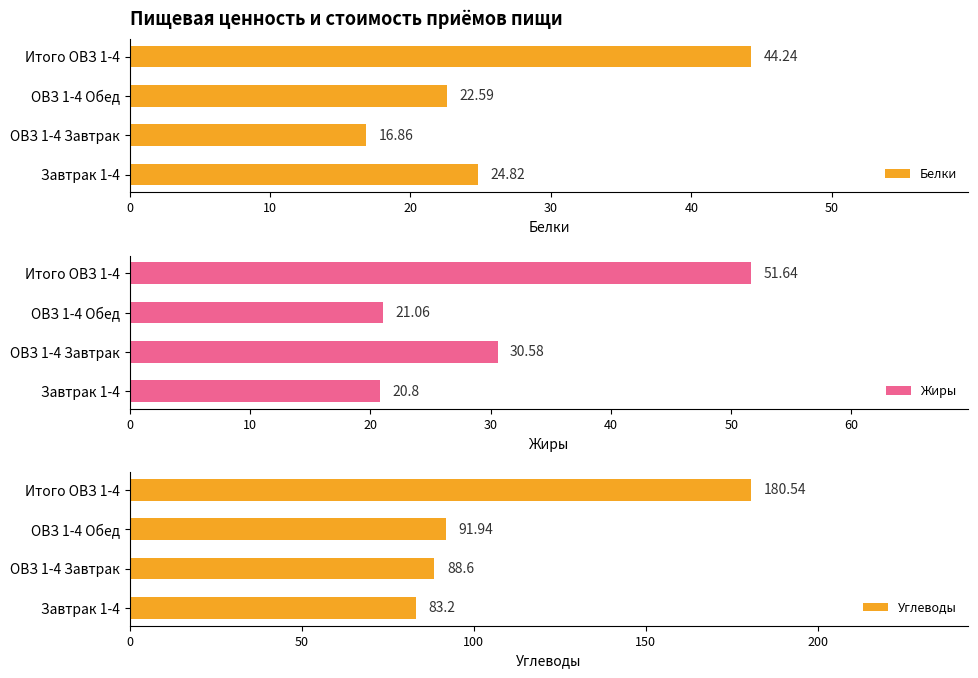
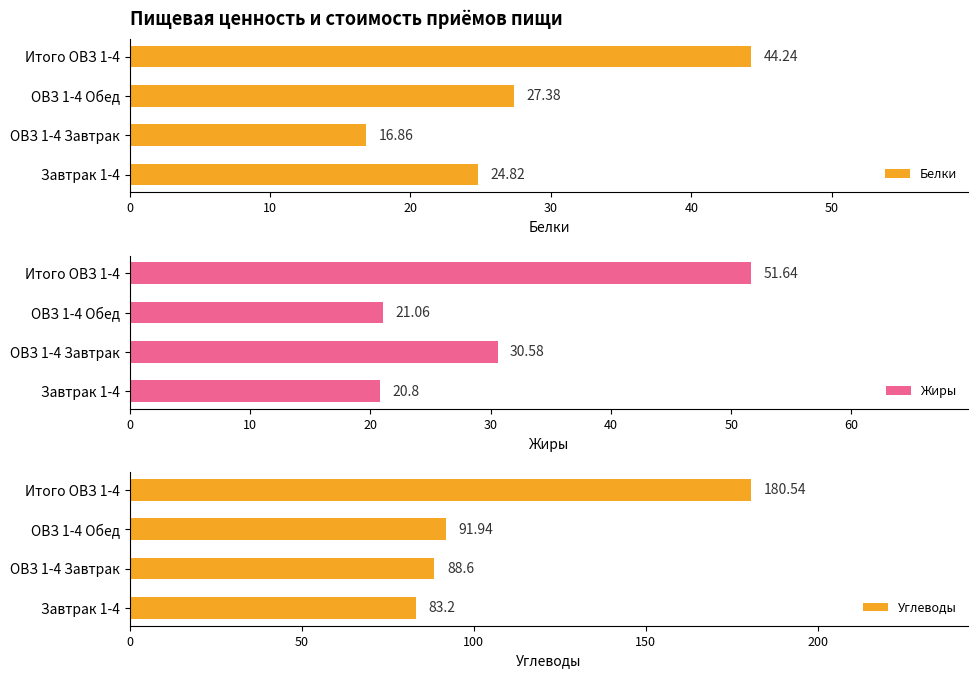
Пищевая ценность и стоимость приёмов пищи, ОВЗ 1-4 Обед: 22.59 -> 27.38
